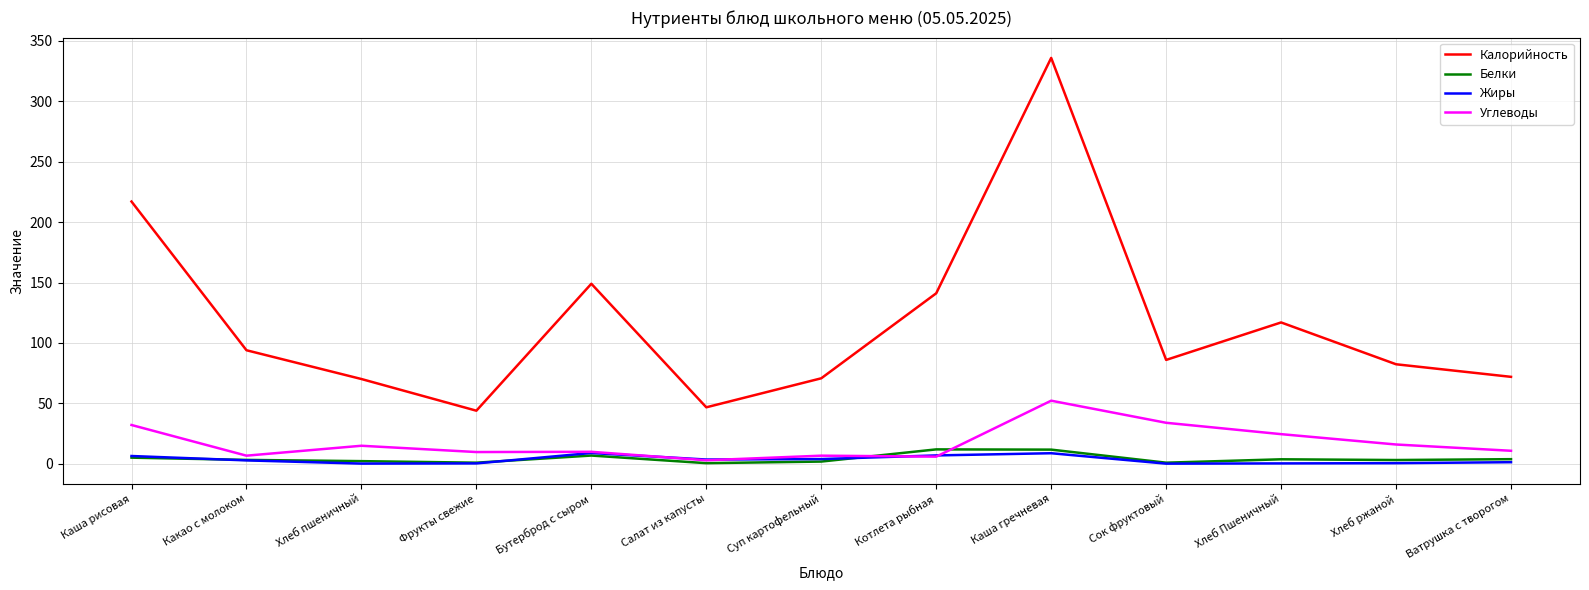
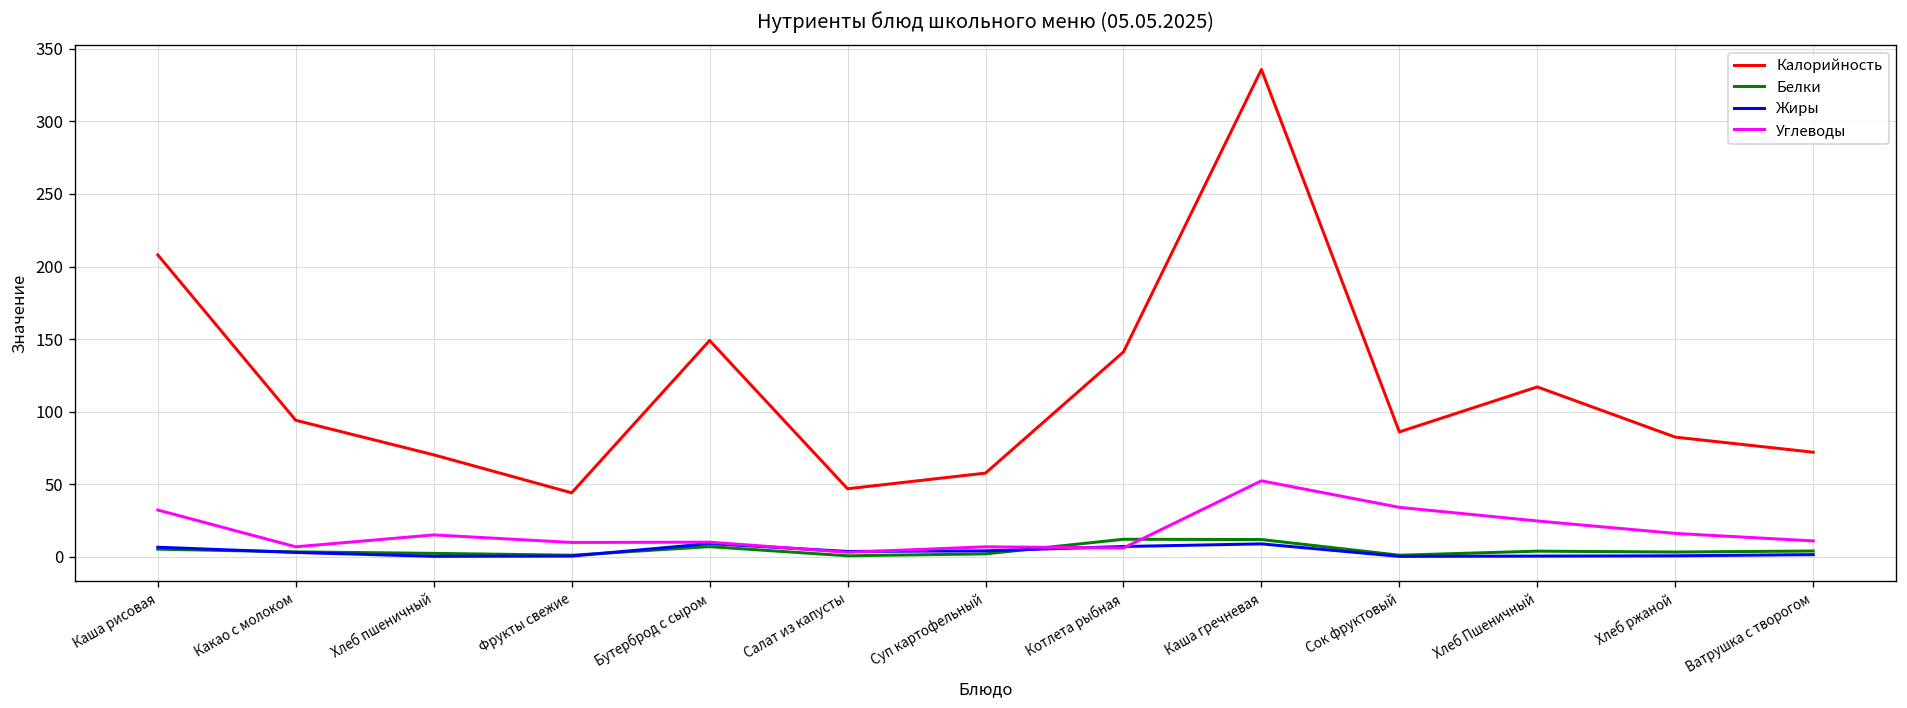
Калорийность, Каша рисовая: 217 -> 208
Калорийность, Суп картофельный: 71 -> 58
